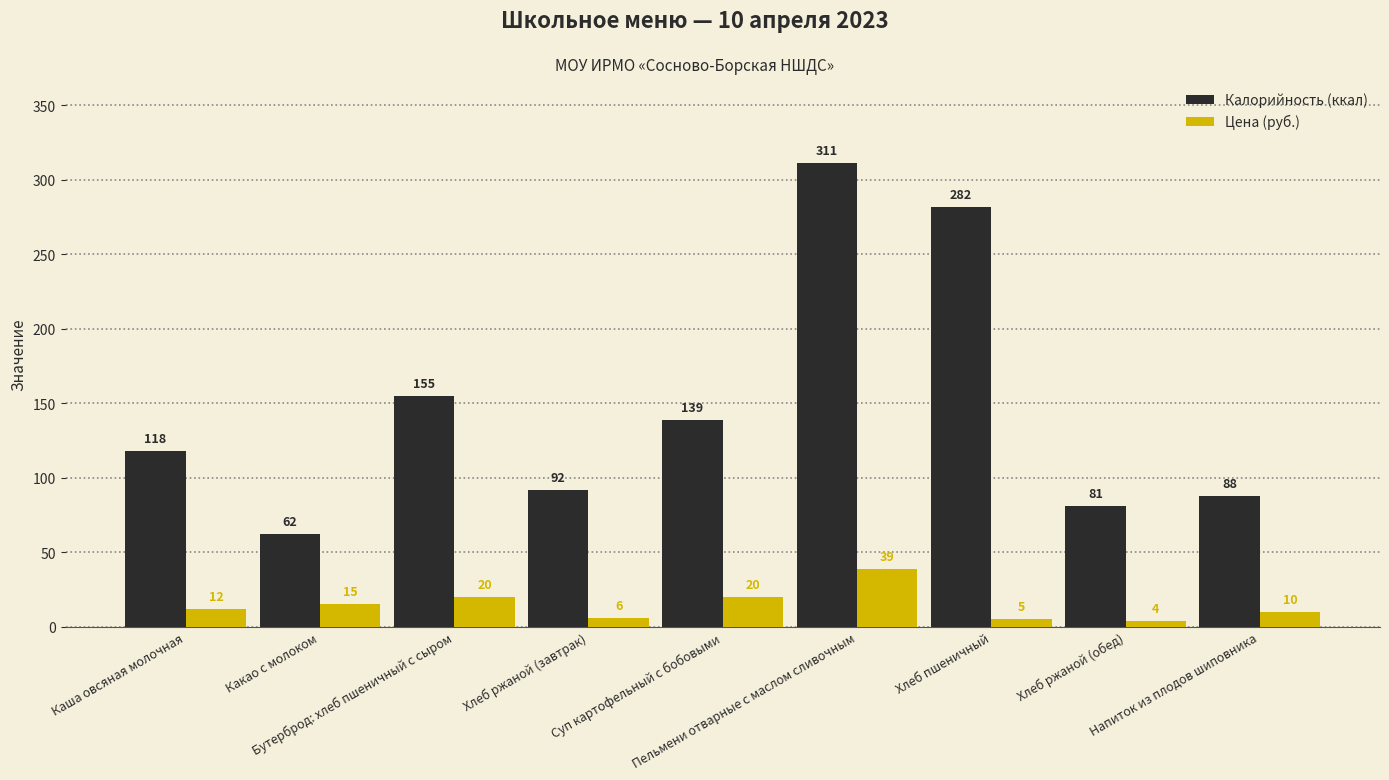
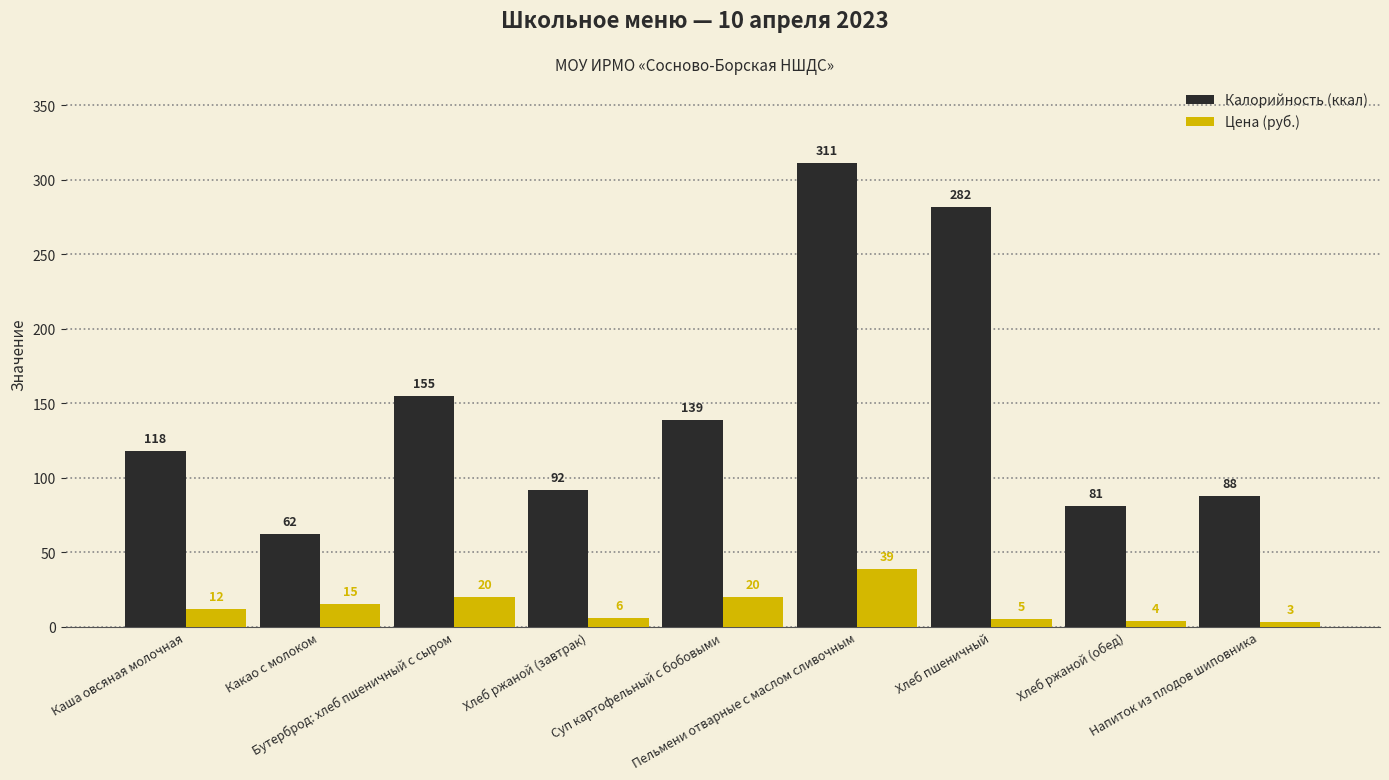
Цена (руб.), Напиток из плодов шиповника: 10 -> 3
